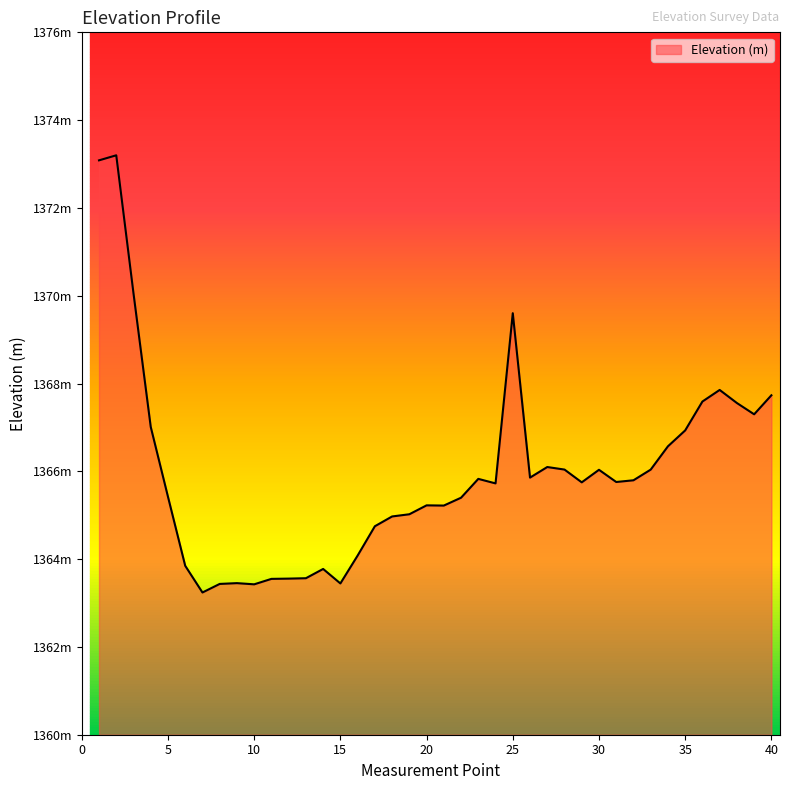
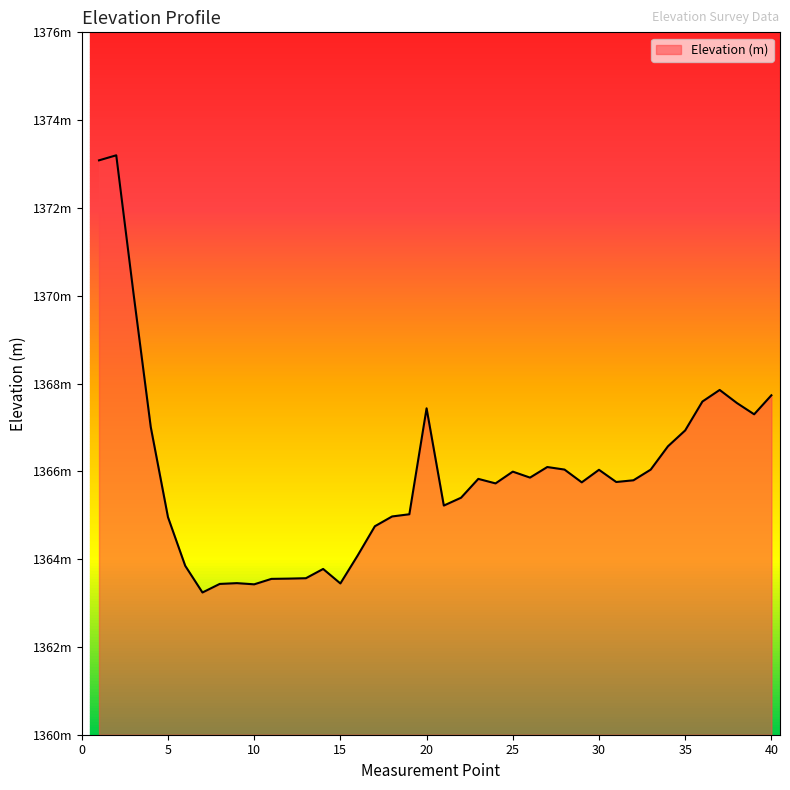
5: 1365.4m -> 1365.0m
20: 1365.2m -> 1367.4m
25: 1369.6m -> 1366.0m
